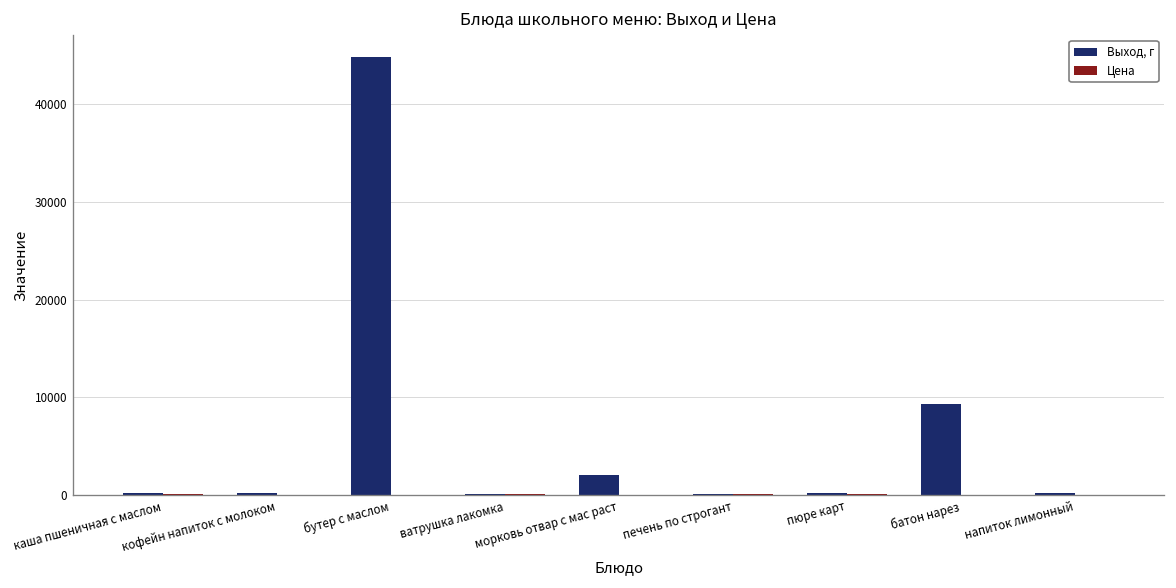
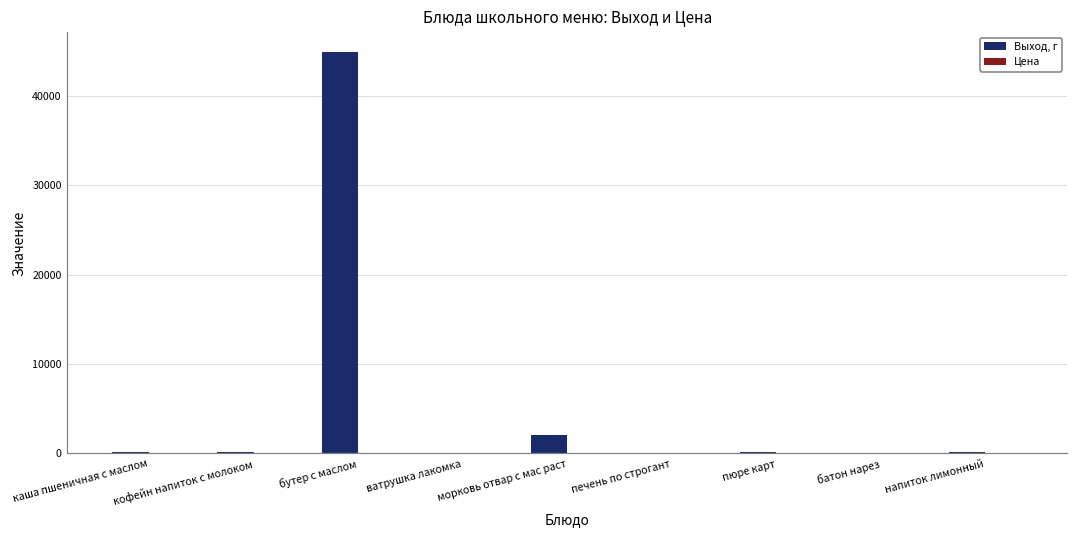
Выход, г, батон нарез: 9000 -> 0
